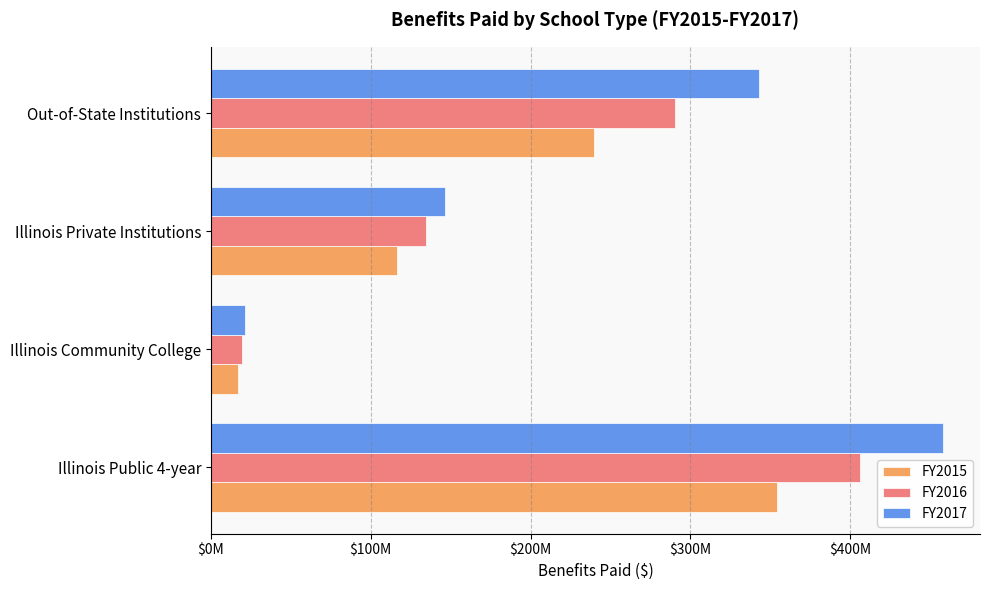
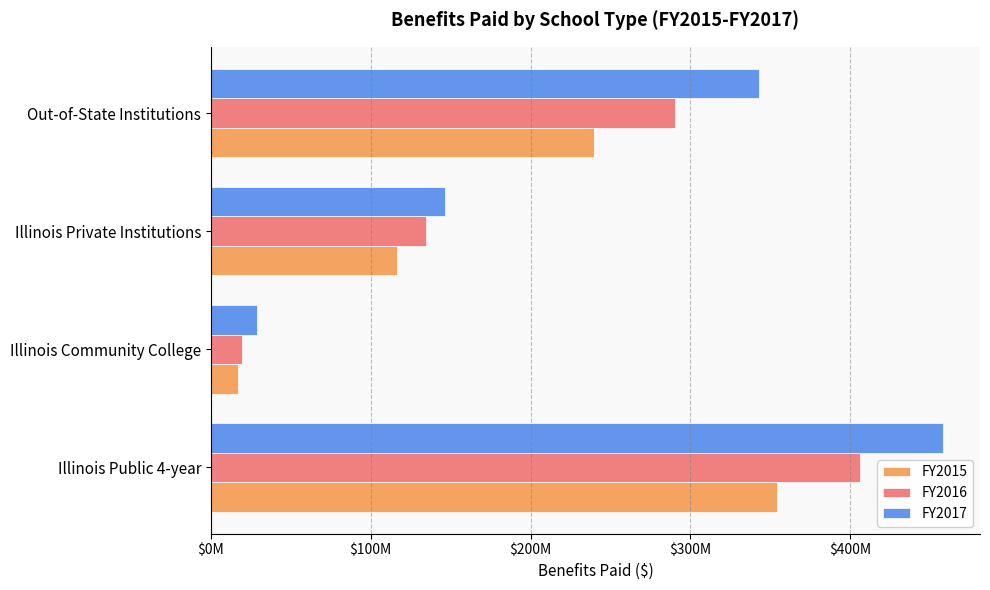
FY2017, Illinois Community College: $22000000 -> $29000000
